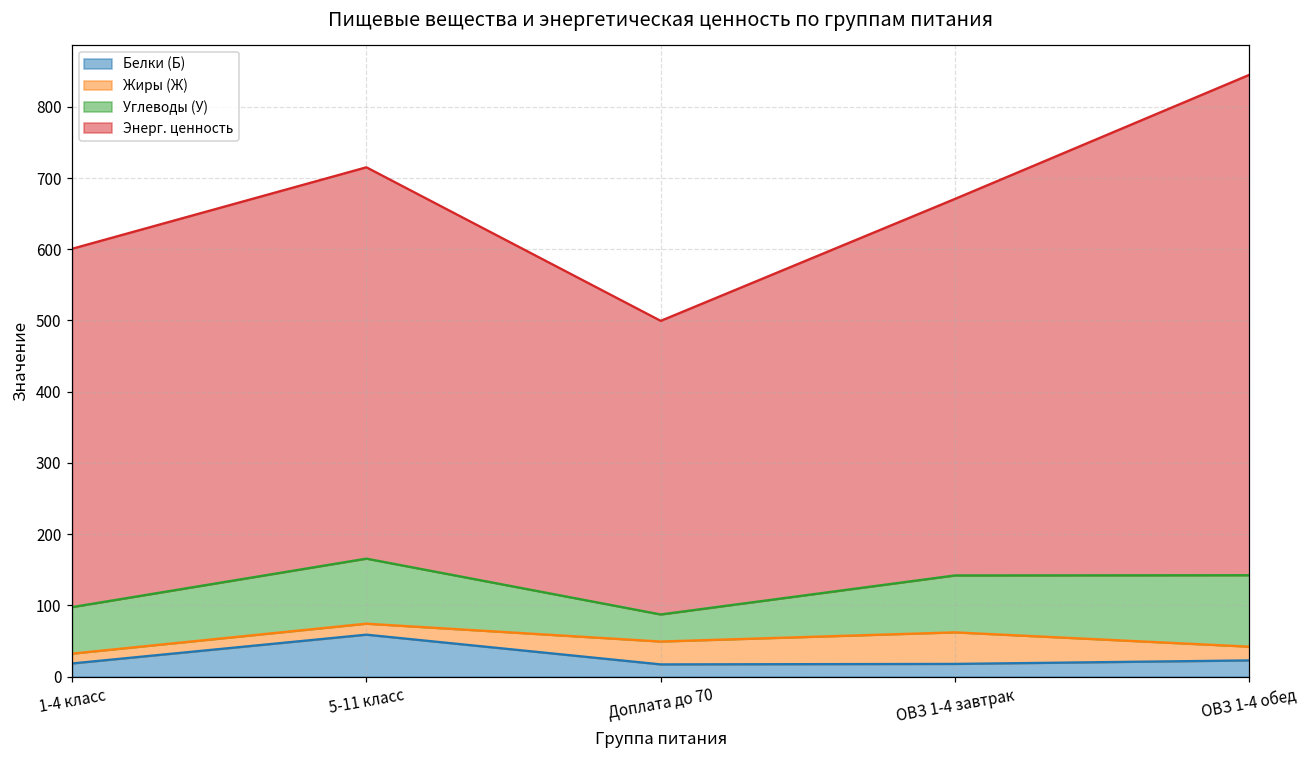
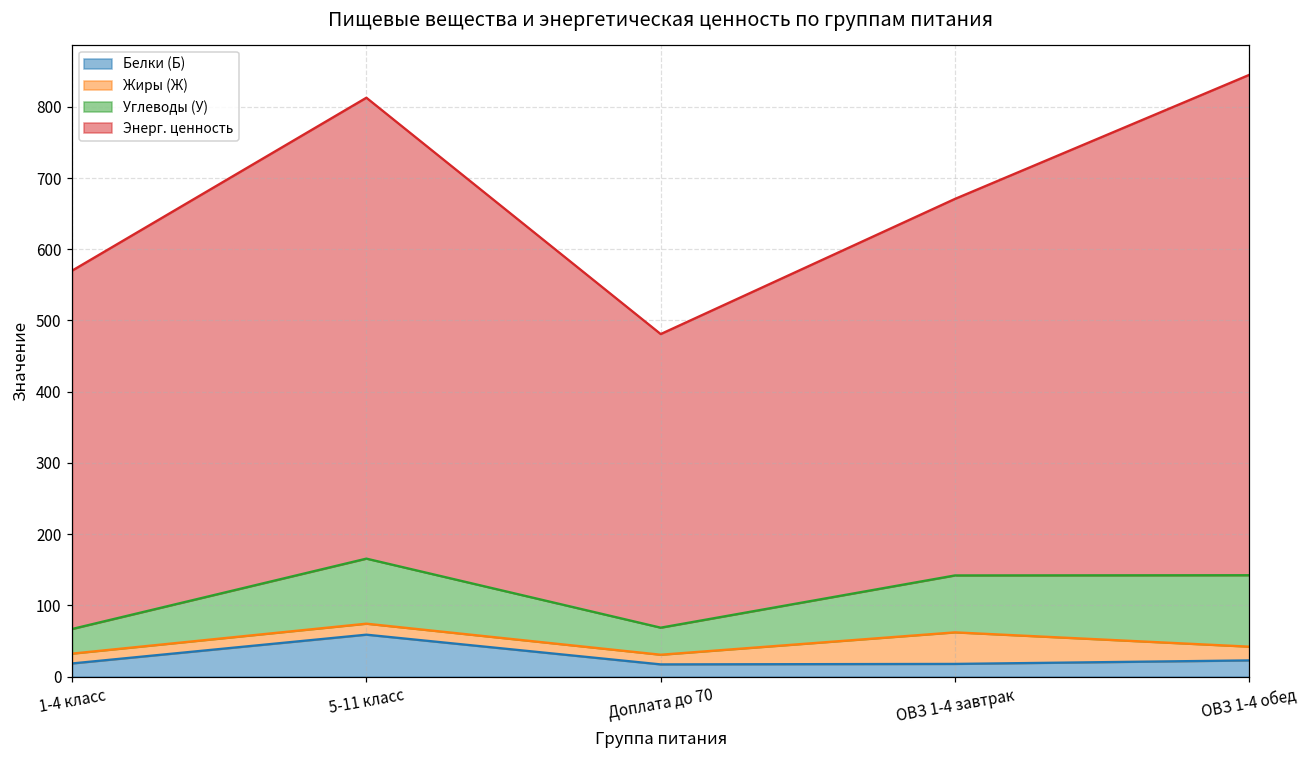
Углеводы (У), 1-4 класс: 70 -> 30
Энерг. ценность, 5-11 класс: 550 -> 650
Жиры (Ж), Доплата до 70: 30 -> 10
